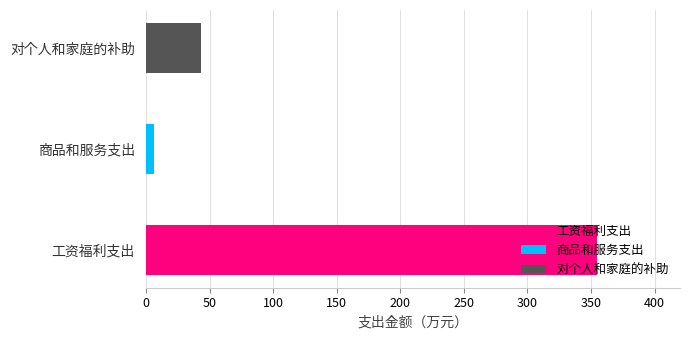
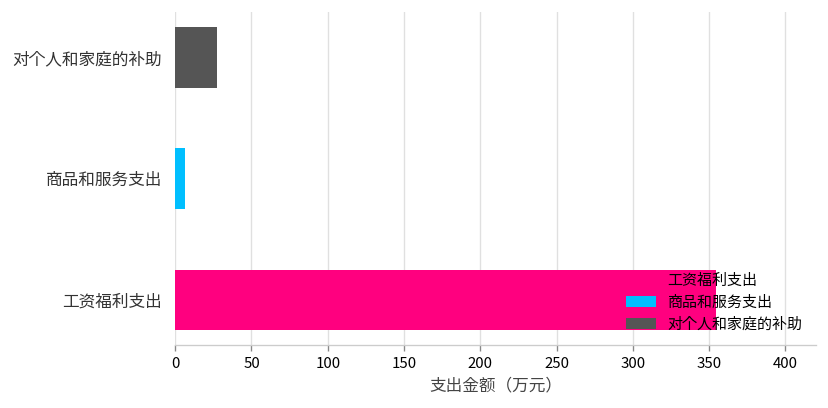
对个人和家庭的补助: 43 -> 27
